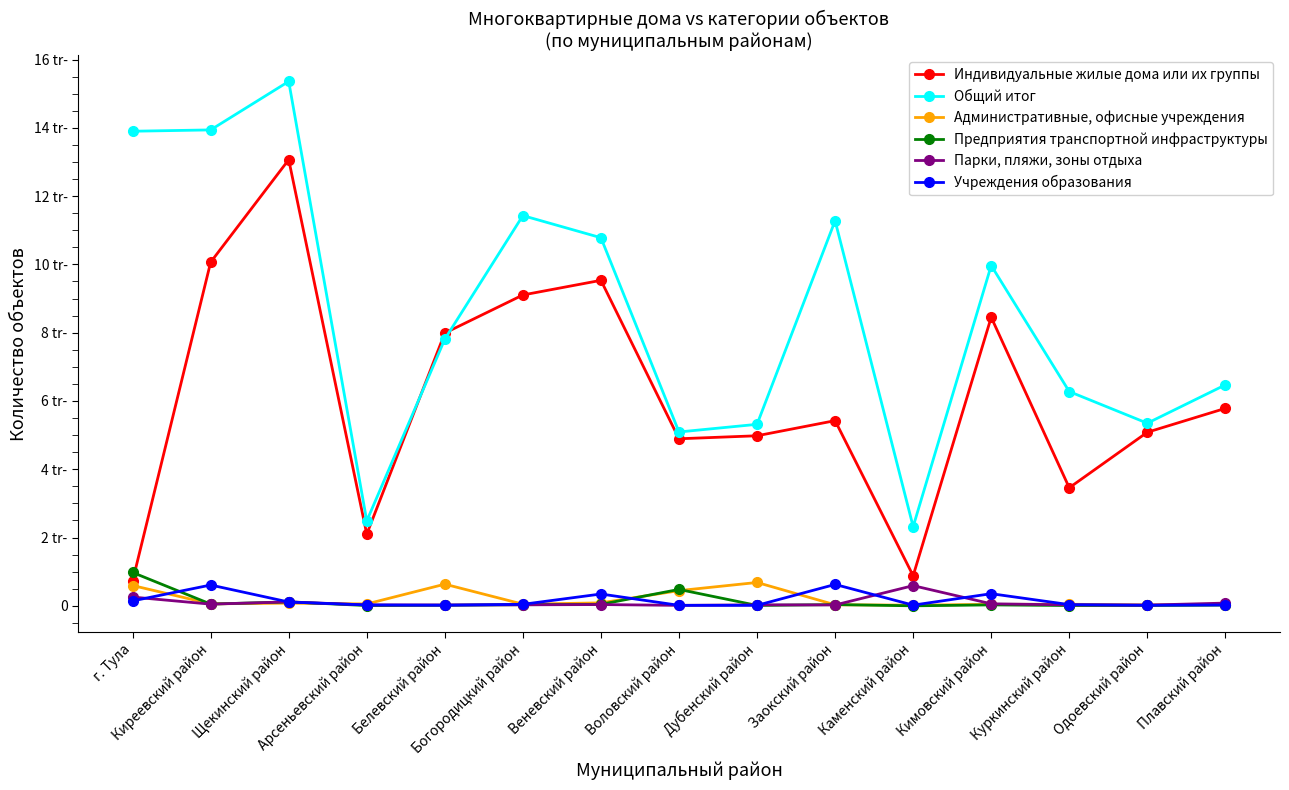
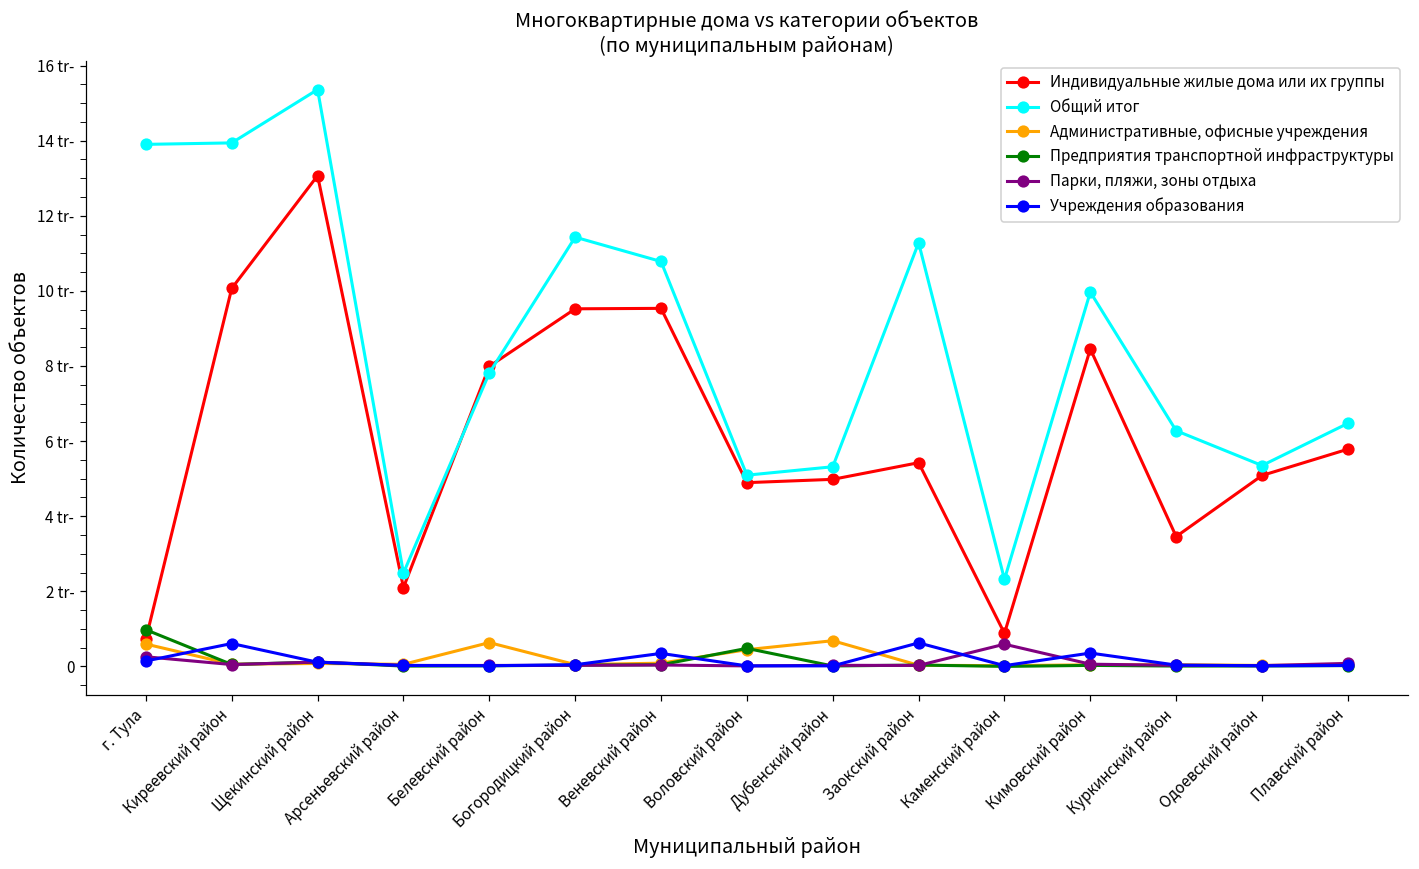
Индивидуальные жилые дома или их группы, Богородицкий район: 9.1 tr- -> 9.5 tr-
